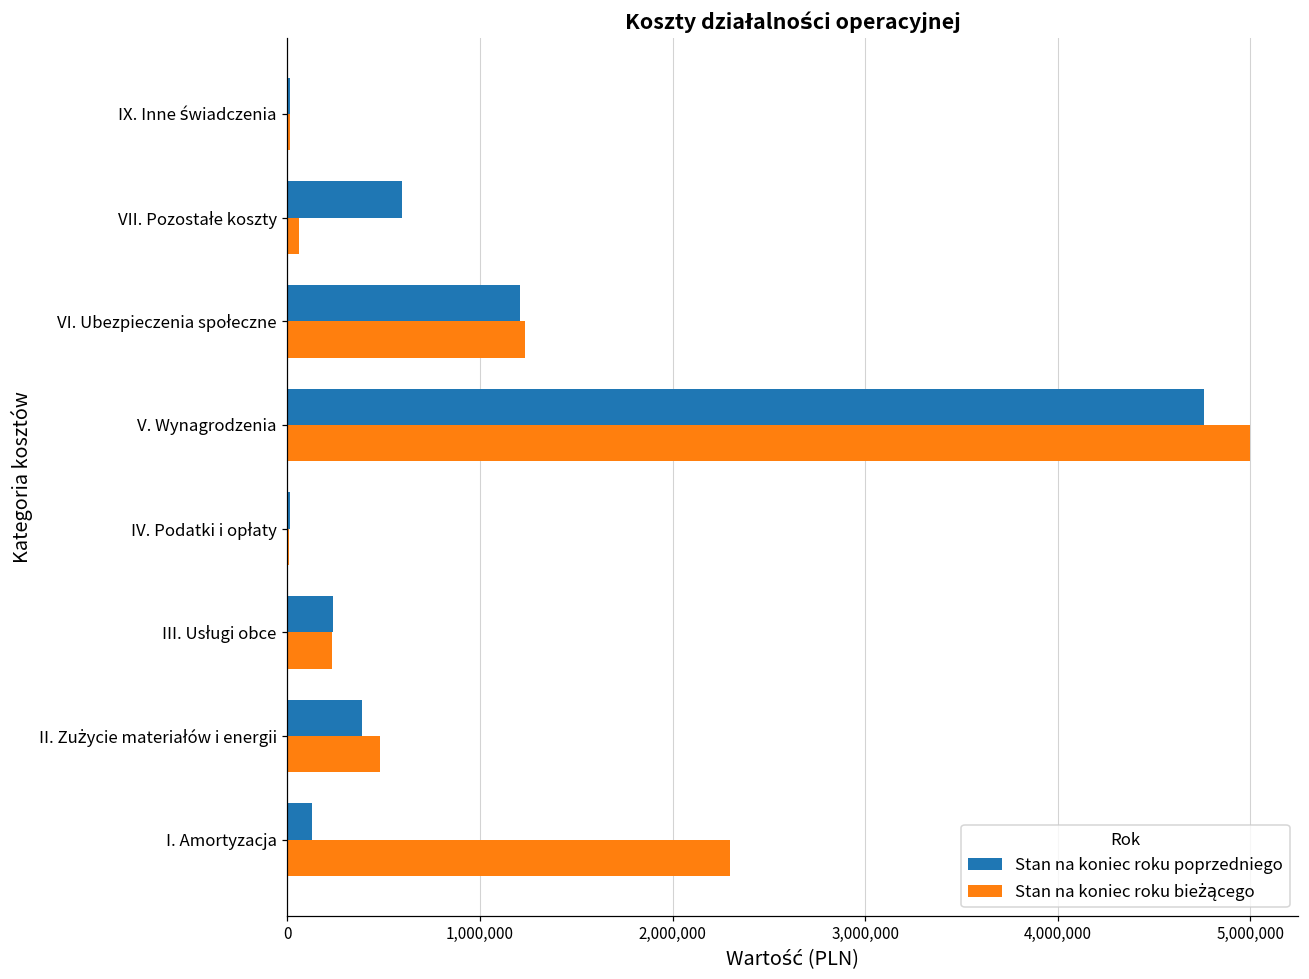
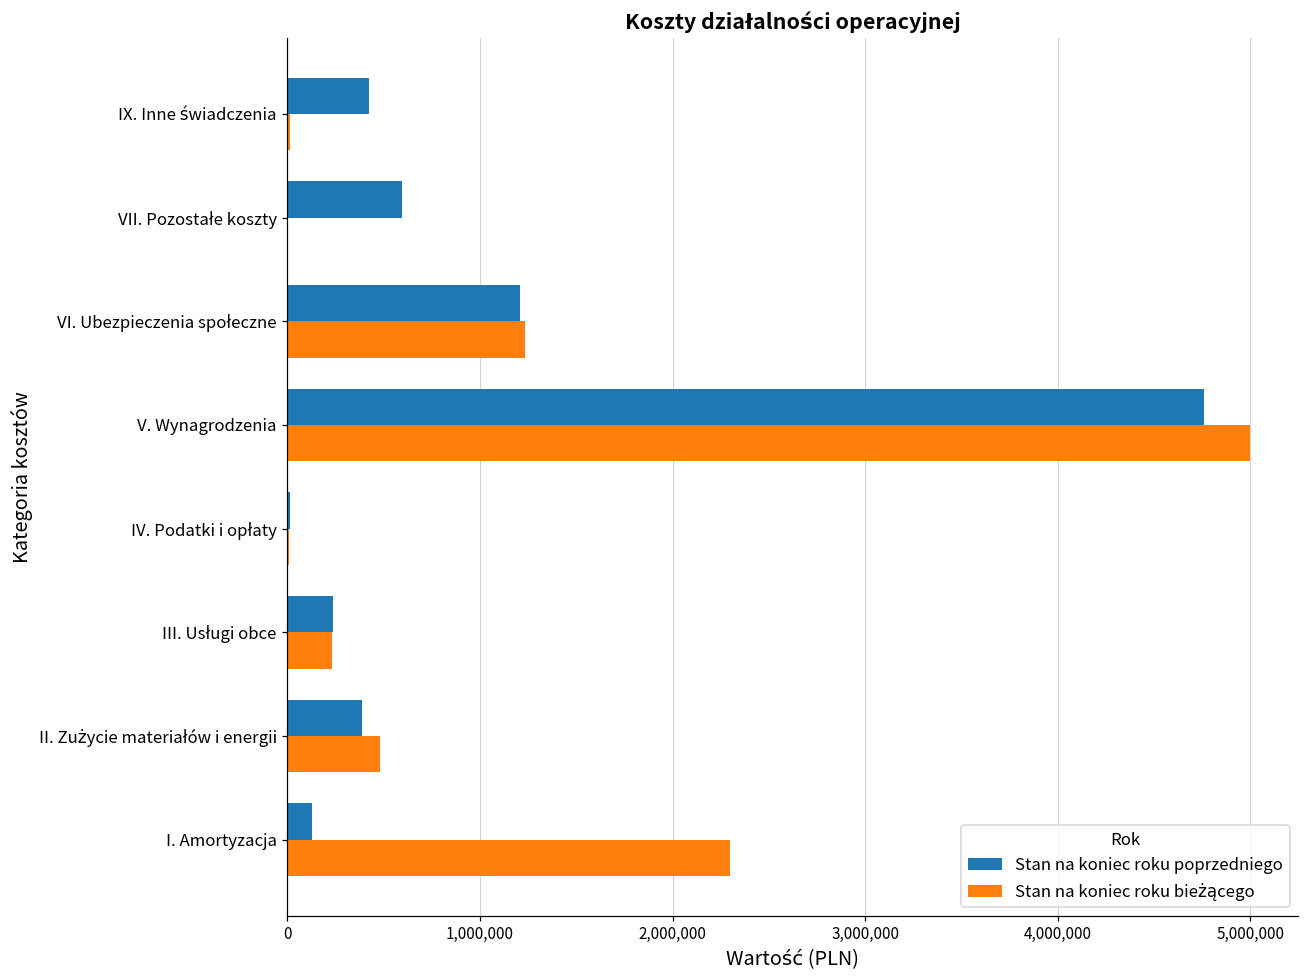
Stan na koniec roku poprzedniego, IX. Inne świadczenia: 20,000 -> 430,000
Stan na koniec roku bieżącego, VII. Pozostałe koszty: 60,000 -> 0
